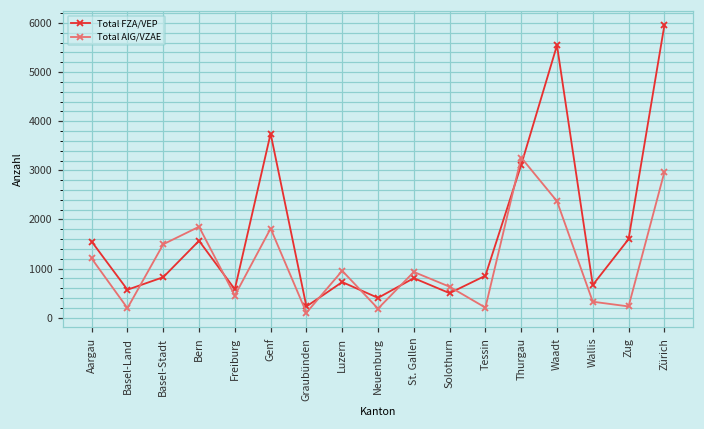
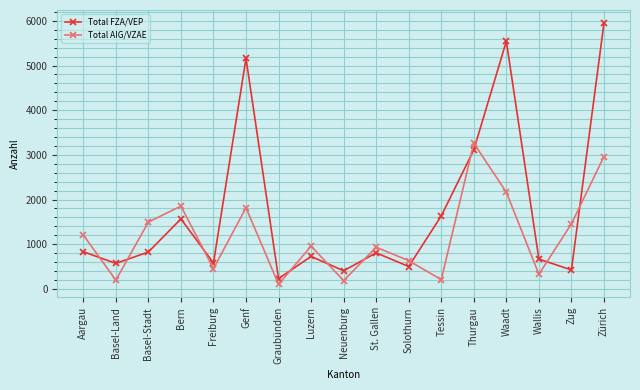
Total FZA/VEP, Aargau: 1600 -> 800
Total FZA/VEP, Genf: 3700 -> 5200
Total FZA/VEP, Tessin: 900 -> 1600
Total AIG/VZAE, Waadt: 2400 -> 2200
Total FZA/VEP, Zug: 1600 -> 400
Total AIG/VZAE, Zug: 200 -> 1500
